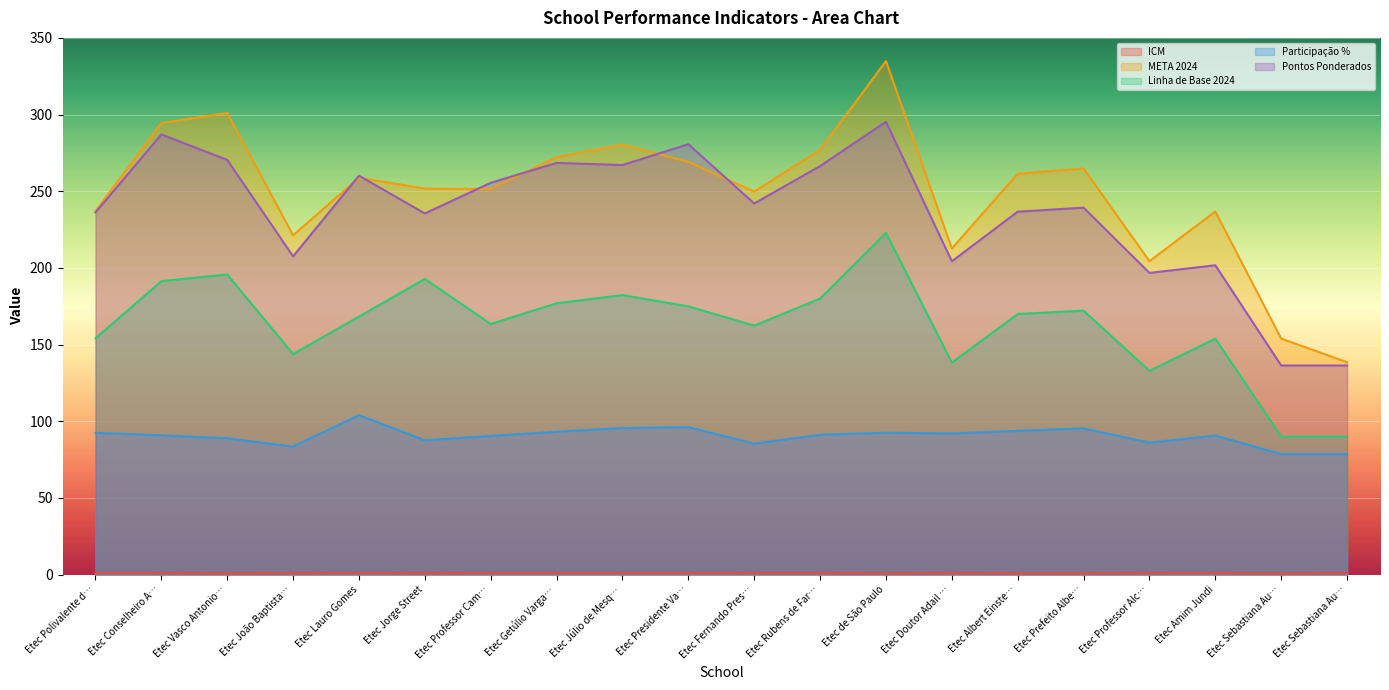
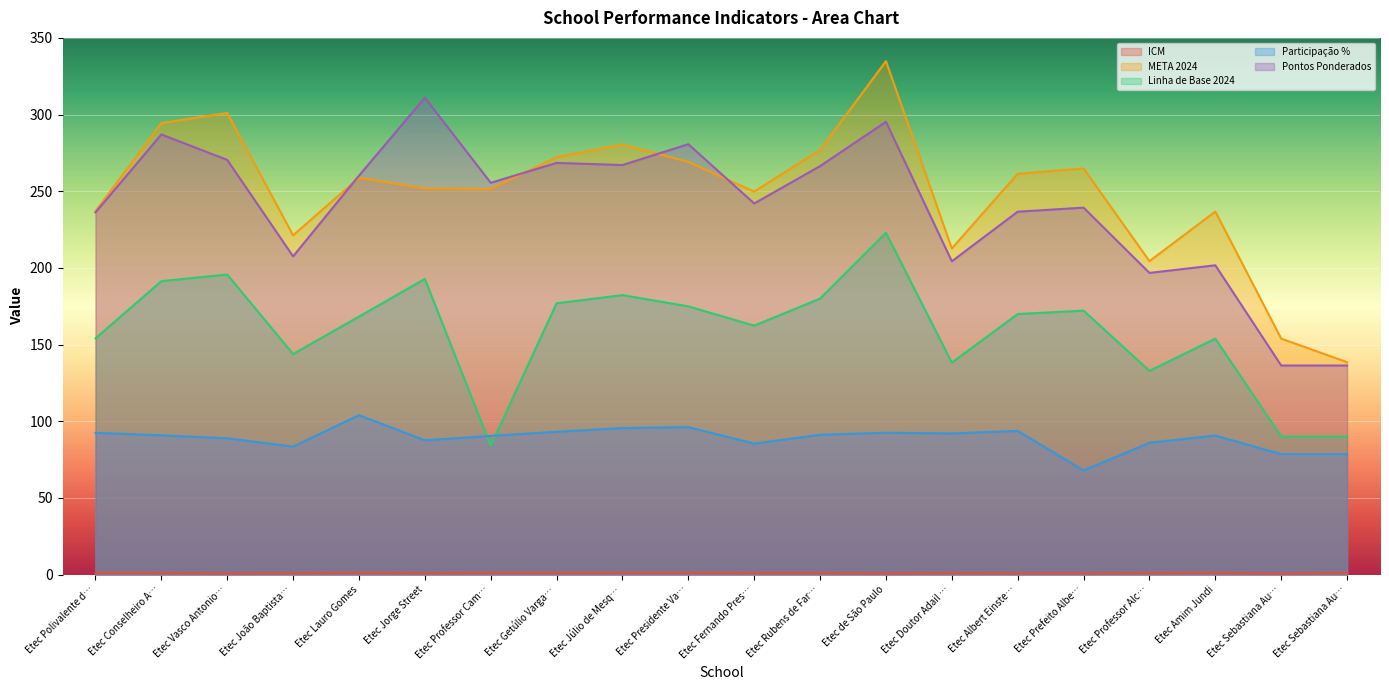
Pontos Ponderados, Etec Jorge Street: 236 -> 311
Linha de Base 2024, Etec Professor Cam…: 163 -> 84
Participação %, Etec Prefeito Albe…: 95 -> 68
